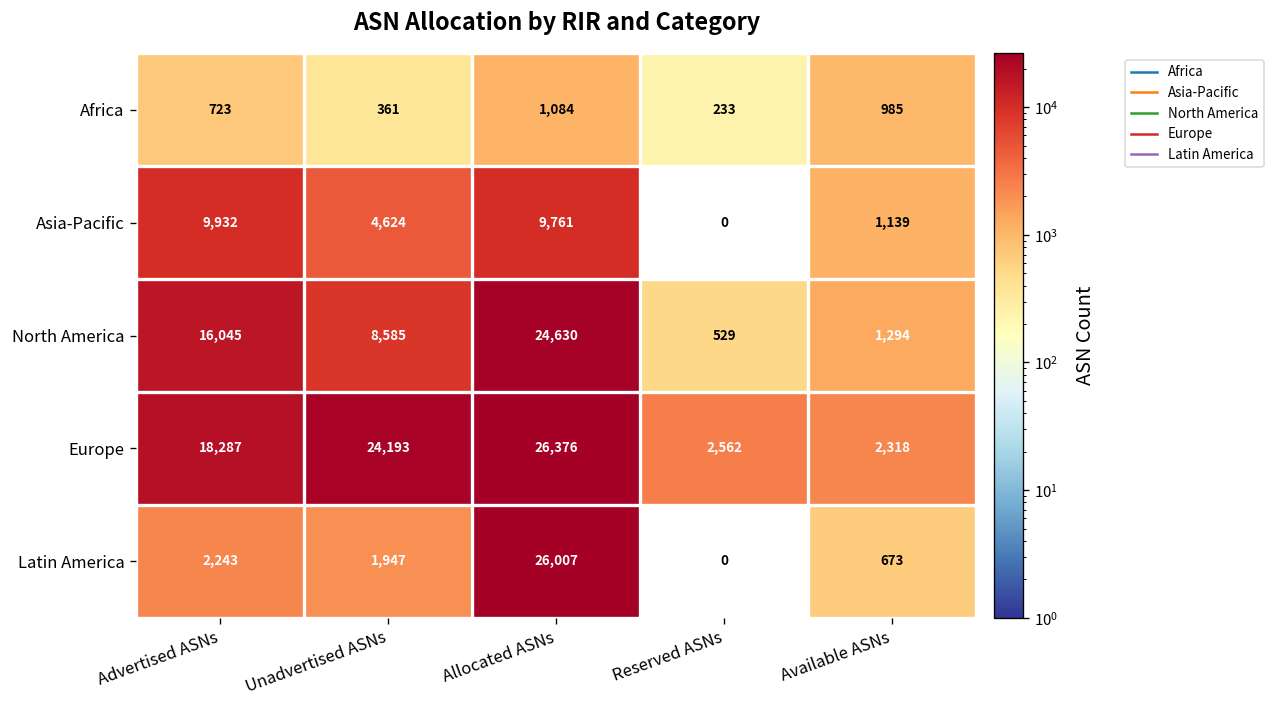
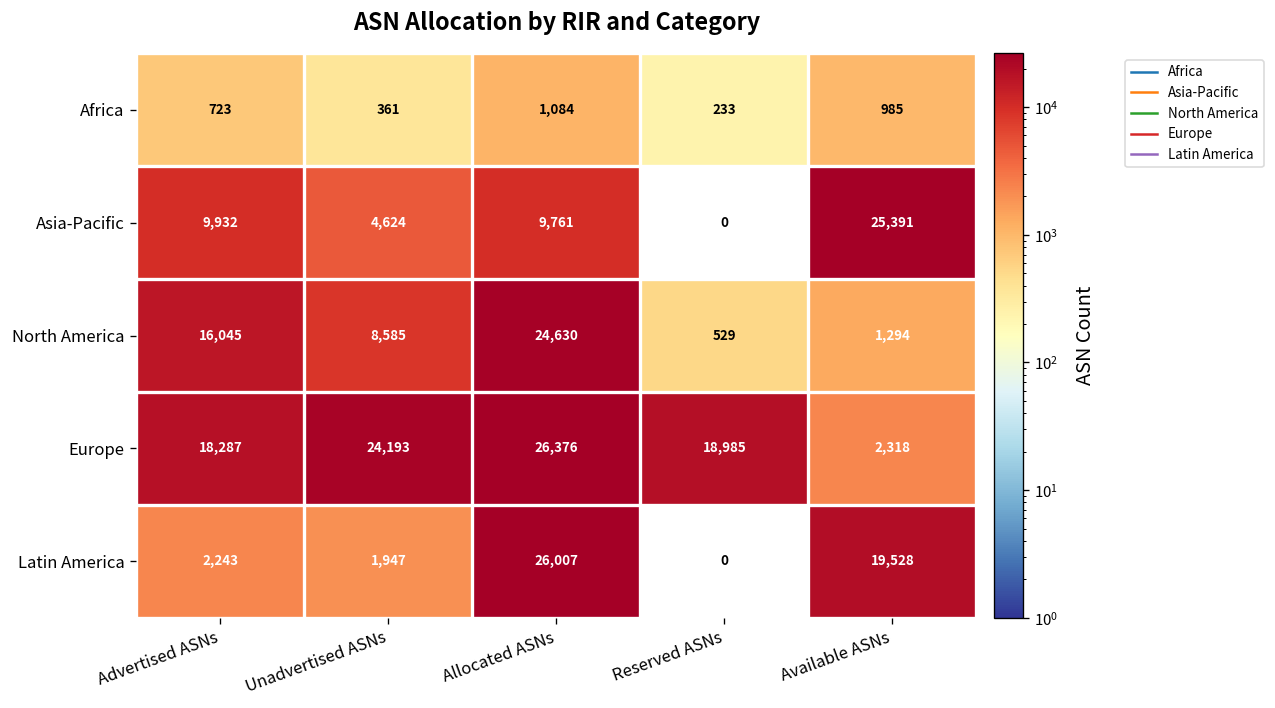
Asia-Pacific, Available ASNs: 1,139 -> 25,391
Europe, Reserved ASNs: 2,562 -> 18,985
Latin America, Available ASNs: 673 -> 19,528
